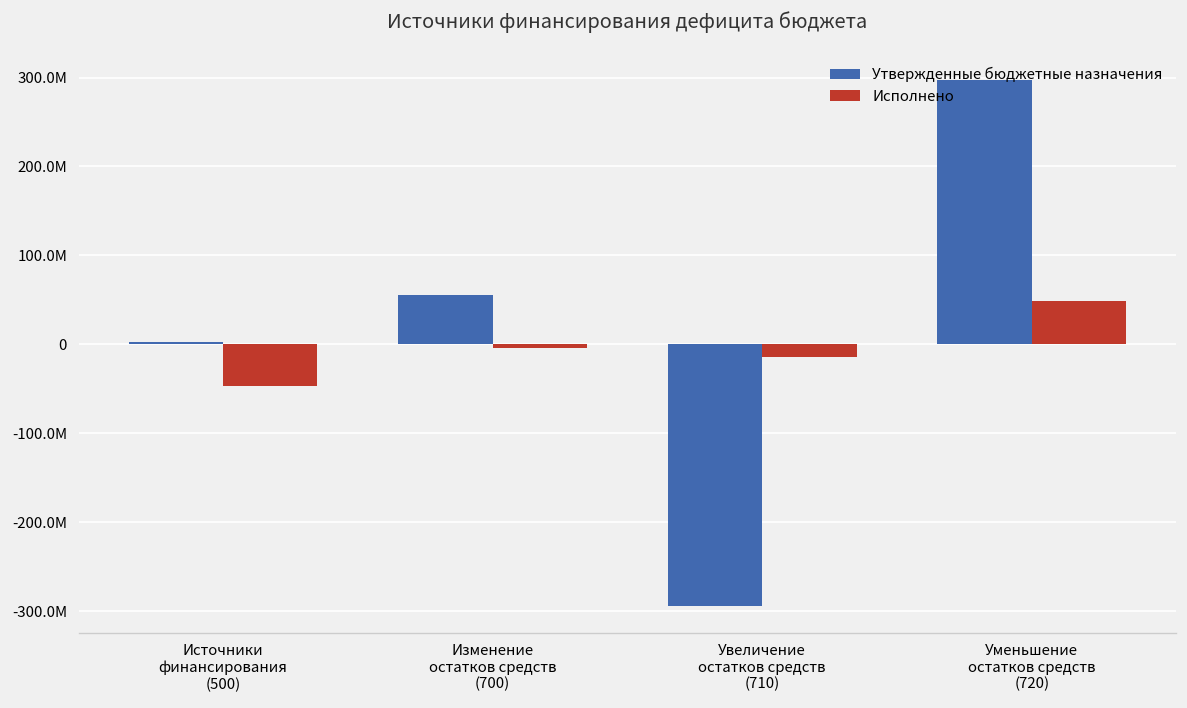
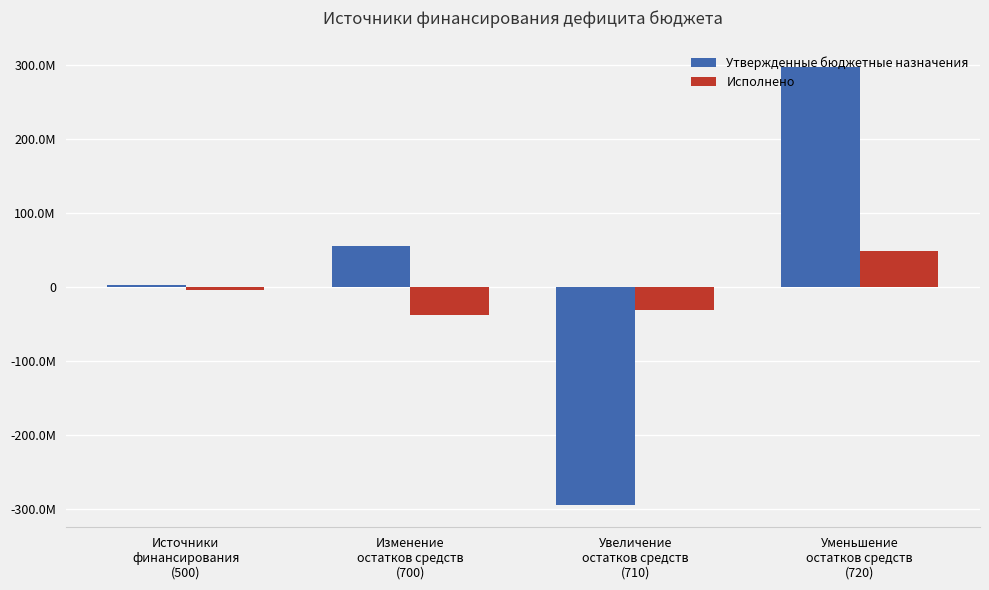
Исполнено, Источники финансирования (500): -50000000 -> 0
Исполнено, Изменение остатков средств (700): 0 -> -40000000
Исполнено, Увеличение остатков средств (710): -10000000 -> -30000000
